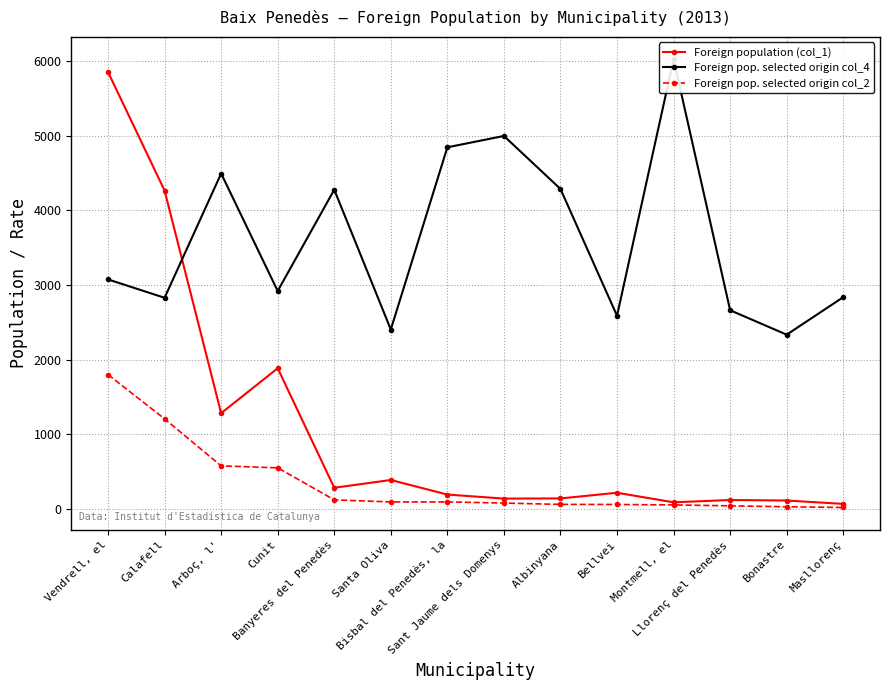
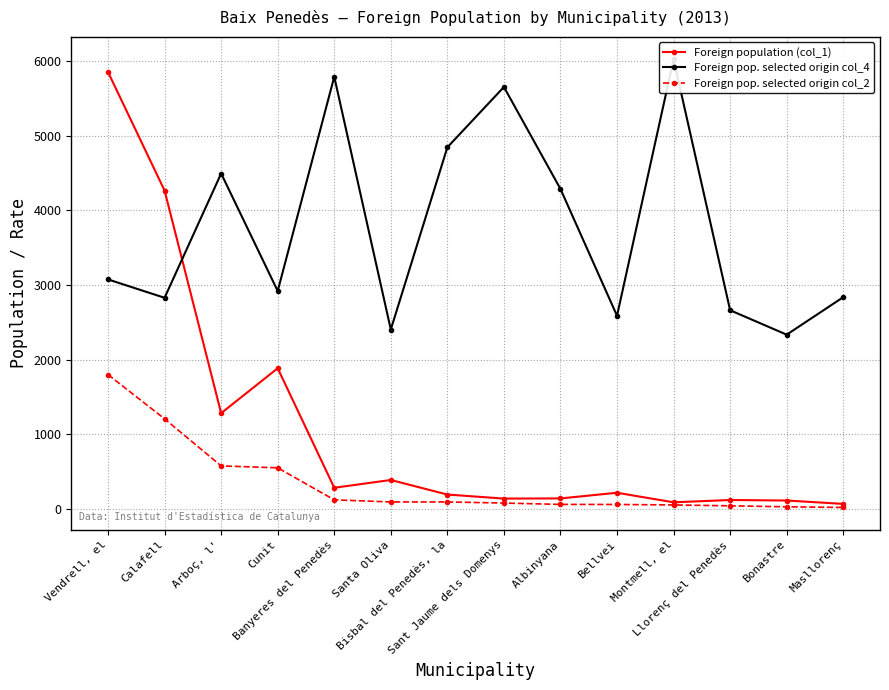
Foreign pop. selected origin col_4, Banyeres del Penedès: 4300 -> 5800
Foreign pop. selected origin col_4, Sant Jaume dels Domenys: 5000 -> 5700
